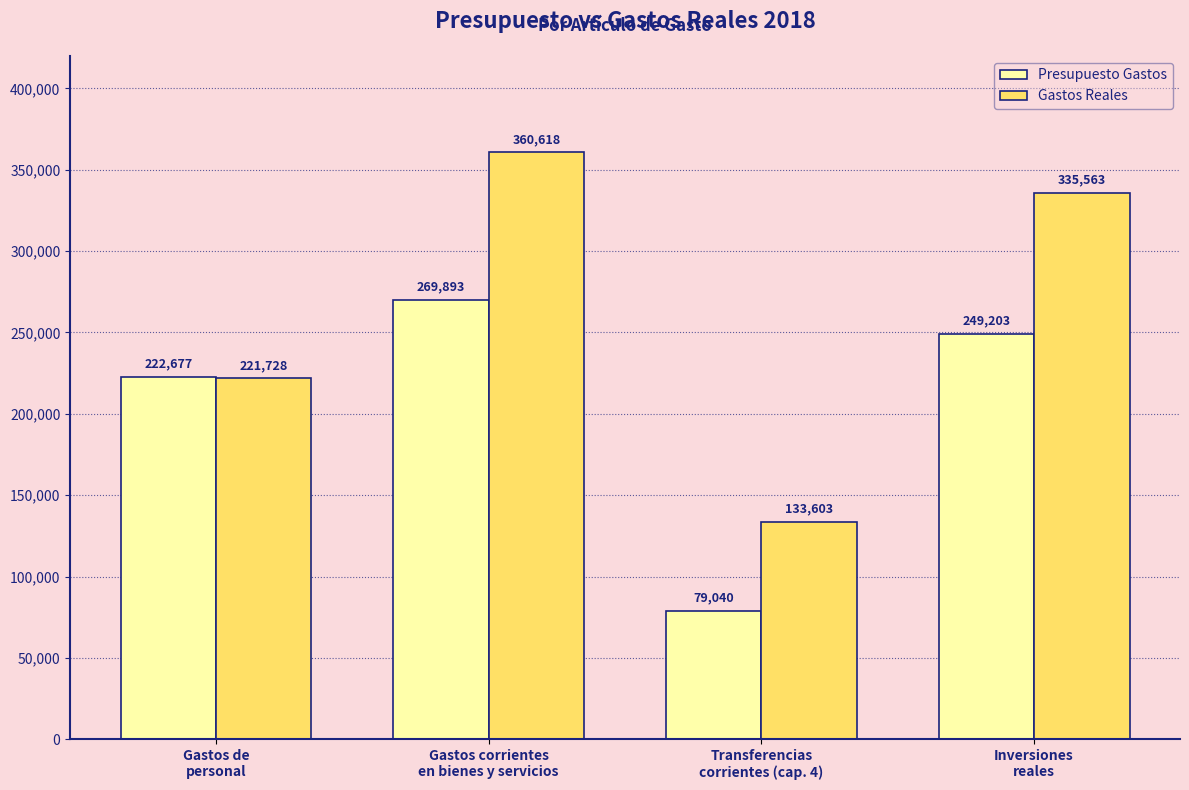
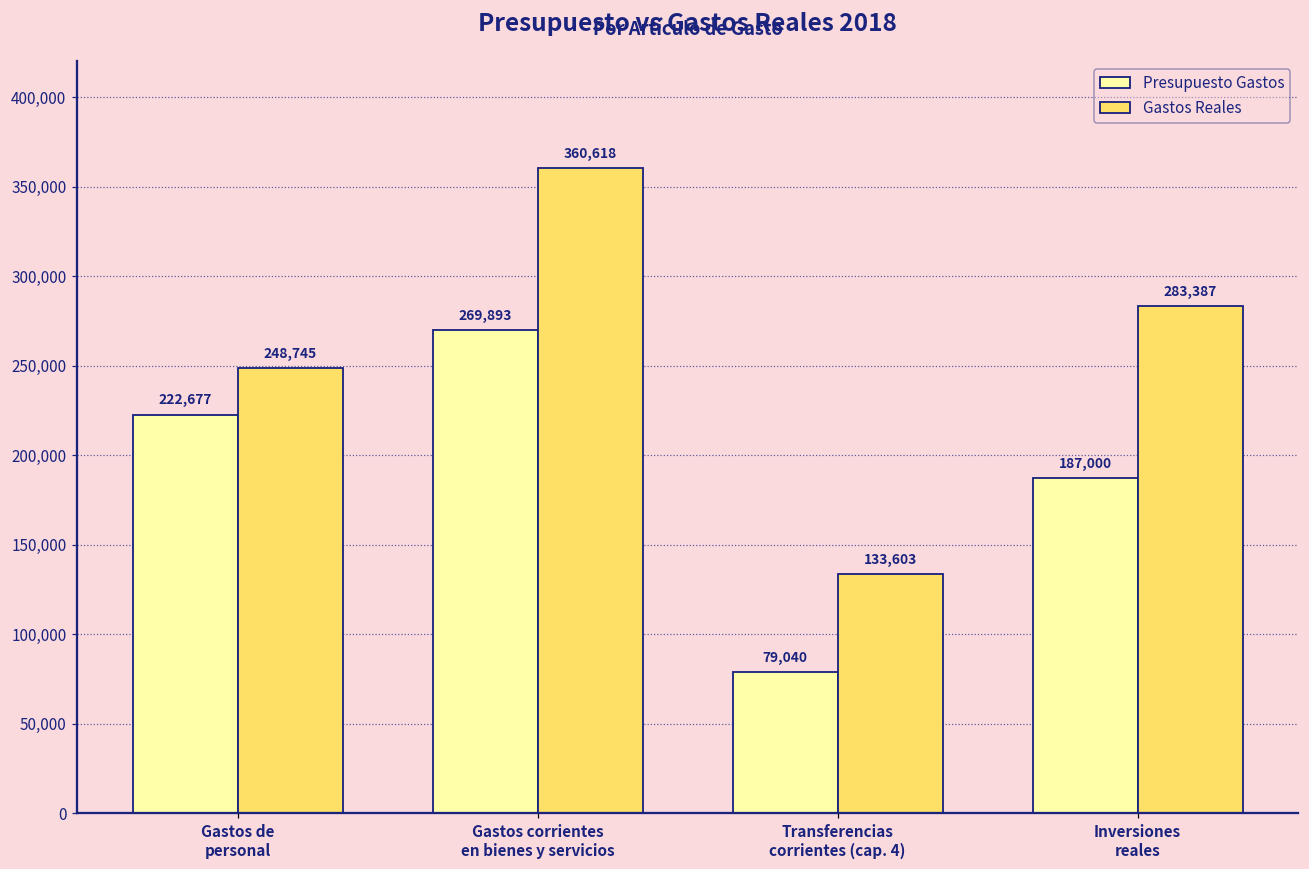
Gastos Reales, Gastos de personal: 221,728 -> 248,745
Presupuesto Gastos, Inversiones reales: 249,203 -> 187,000
Gastos Reales, Inversiones reales: 335,563 -> 283,387
